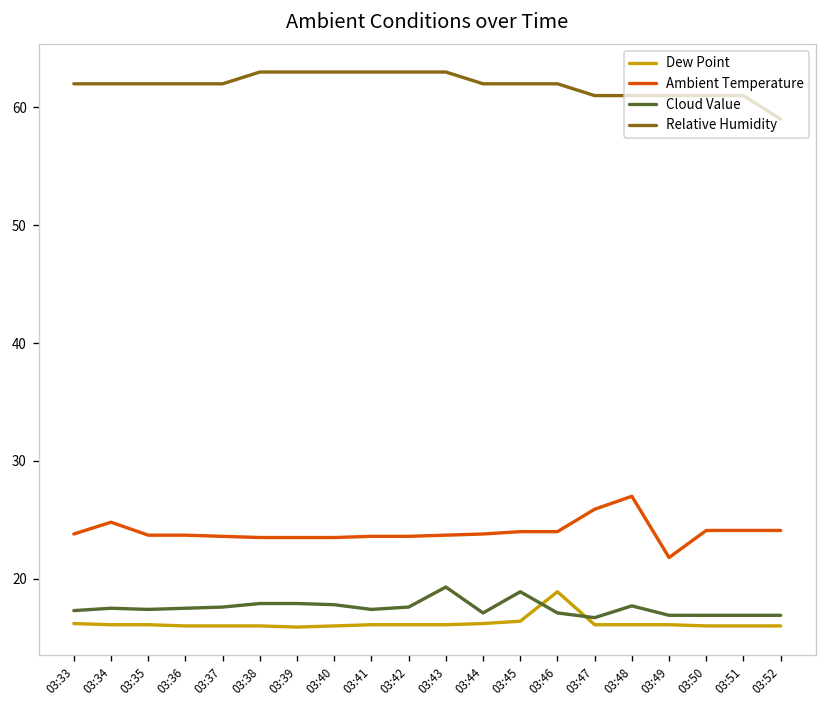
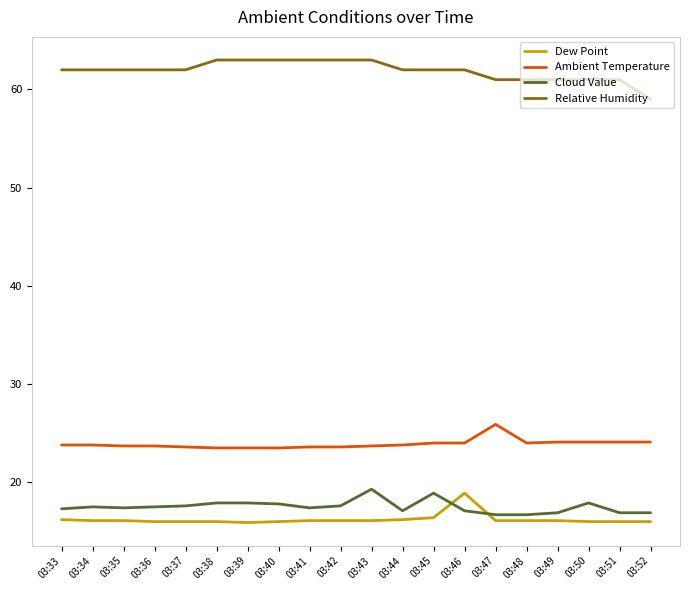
Ambient Temperature, 03:34: 25 -> 24
Ambient Temperature, 03:48: 27 -> 24
Cloud Value, 03:48: 18 -> 17
Ambient Temperature, 03:49: 22 -> 24
Cloud Value, 03:50: 17 -> 18
